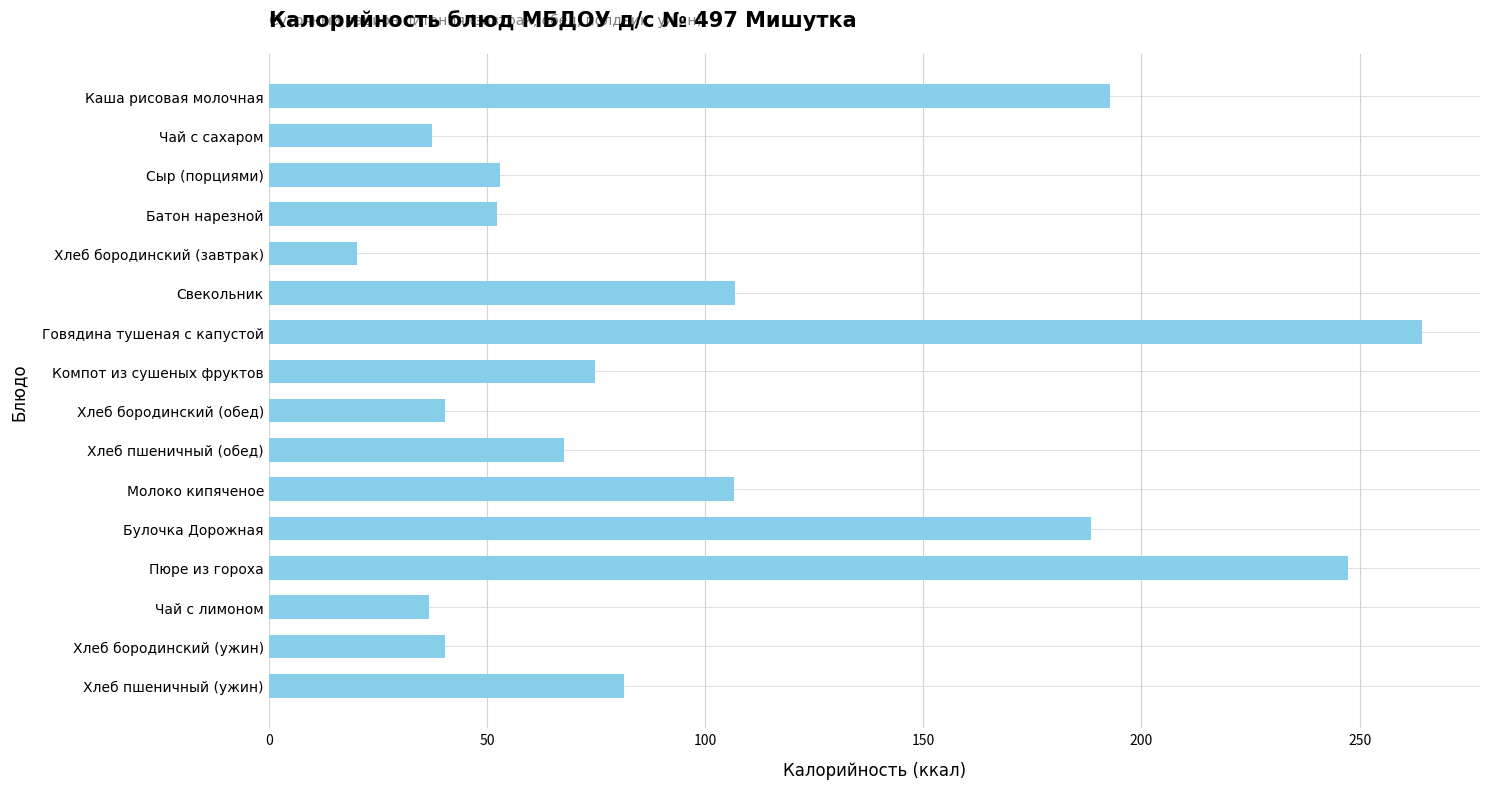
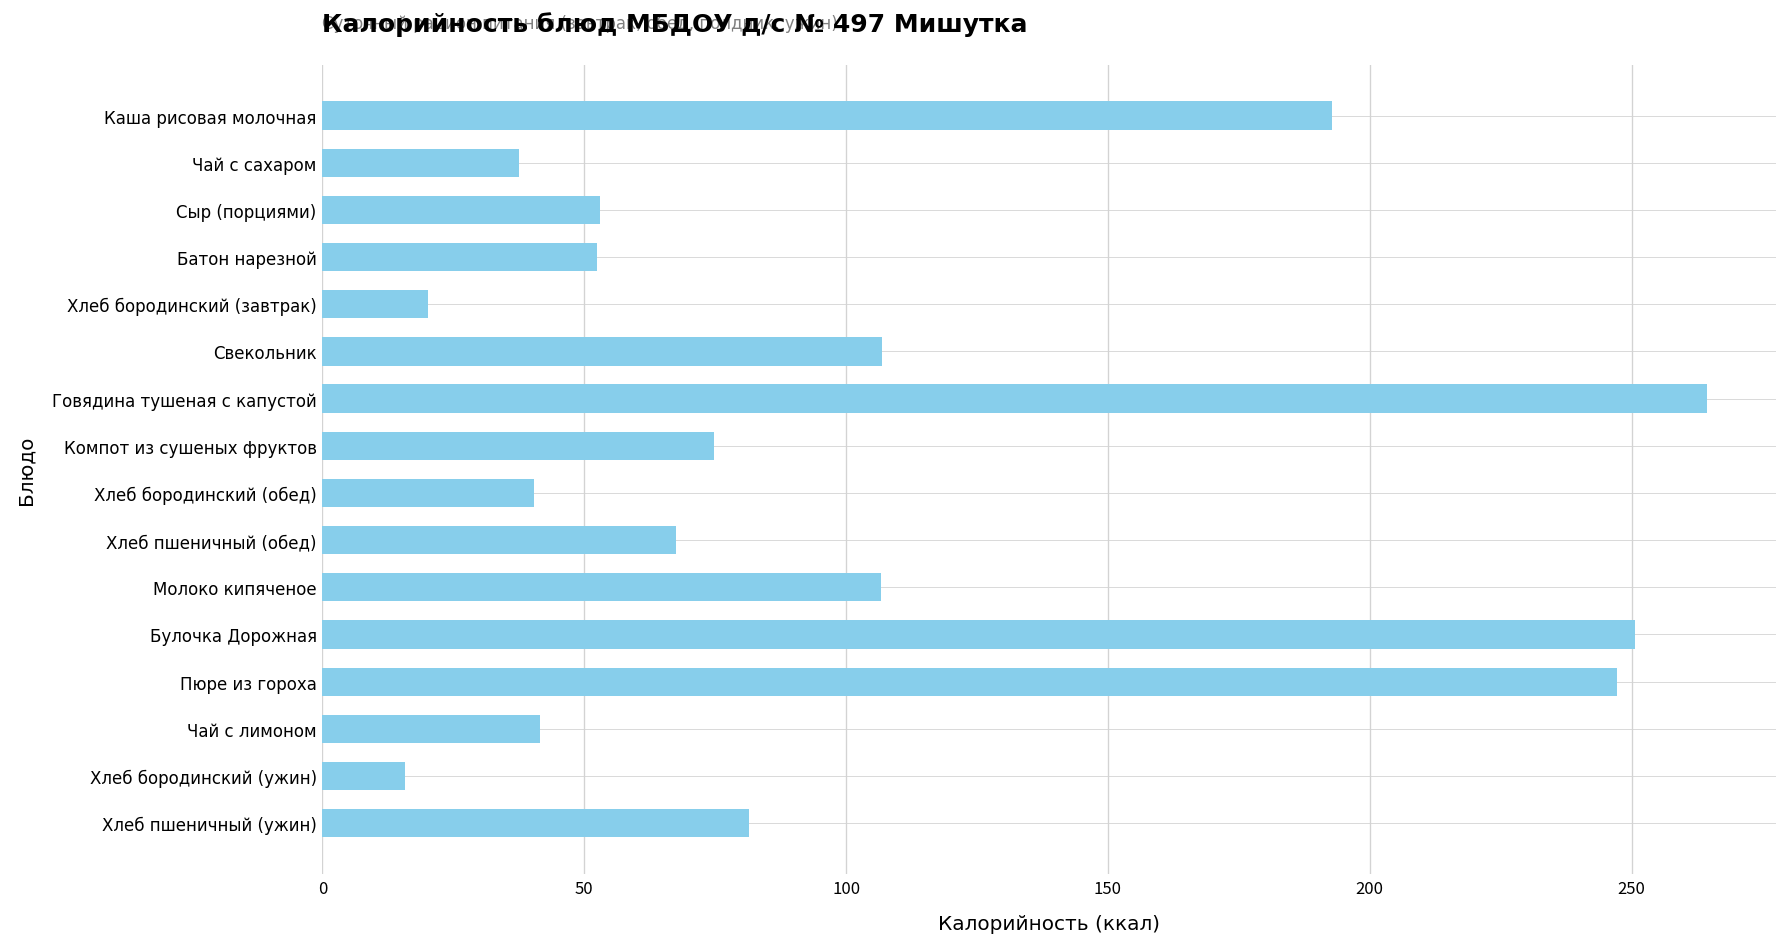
Булочка Дорожная: 188 -> 251
Чай с лимоном: 37 -> 41
Хлеб бородинский (ужин): 40 -> 16
